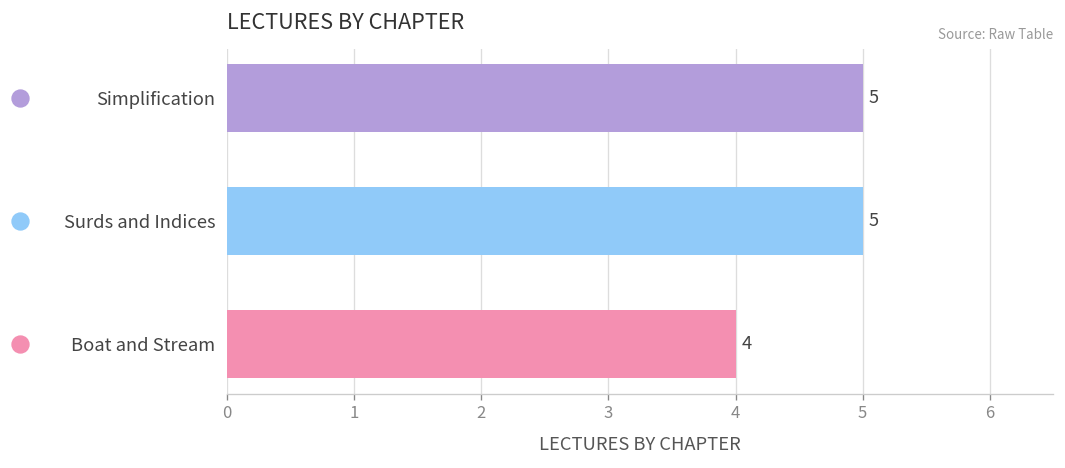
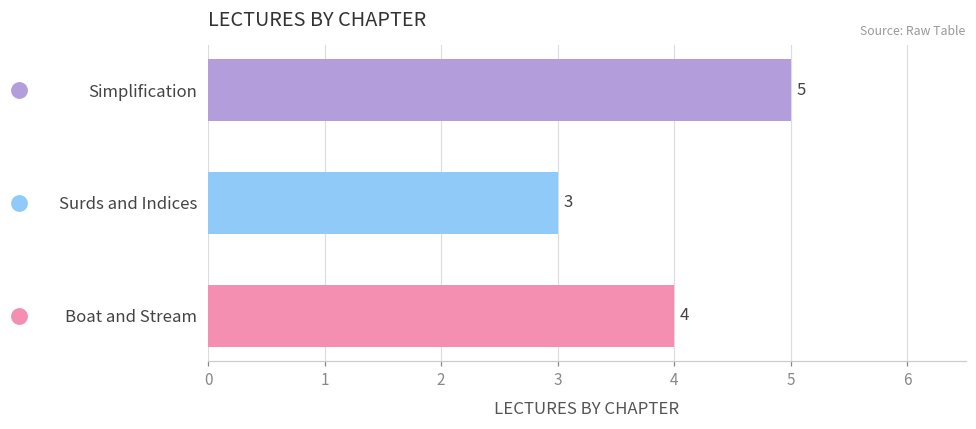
Surds and Indices: 5 -> 3
